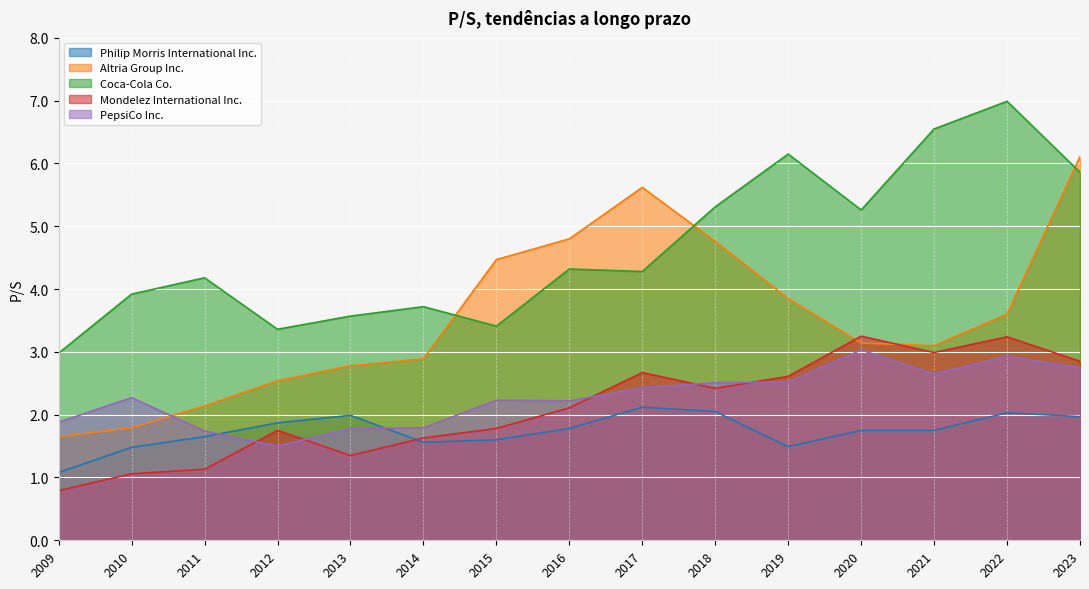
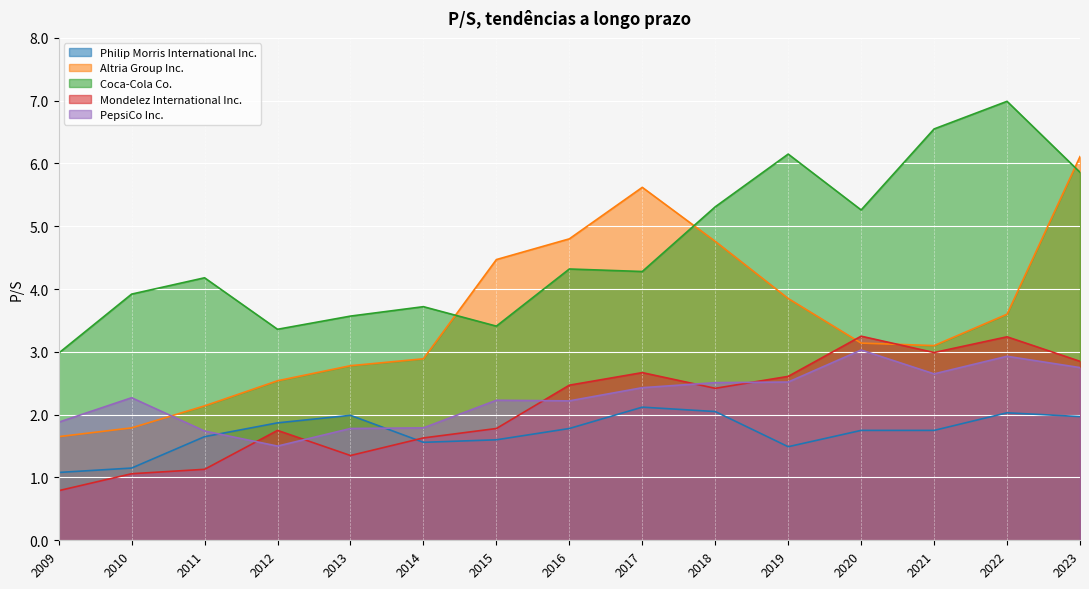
Philip Morris International Inc., 2010: 1.5 -> 1.2
Mondelez International Inc., 2016: 2.1 -> 2.5
